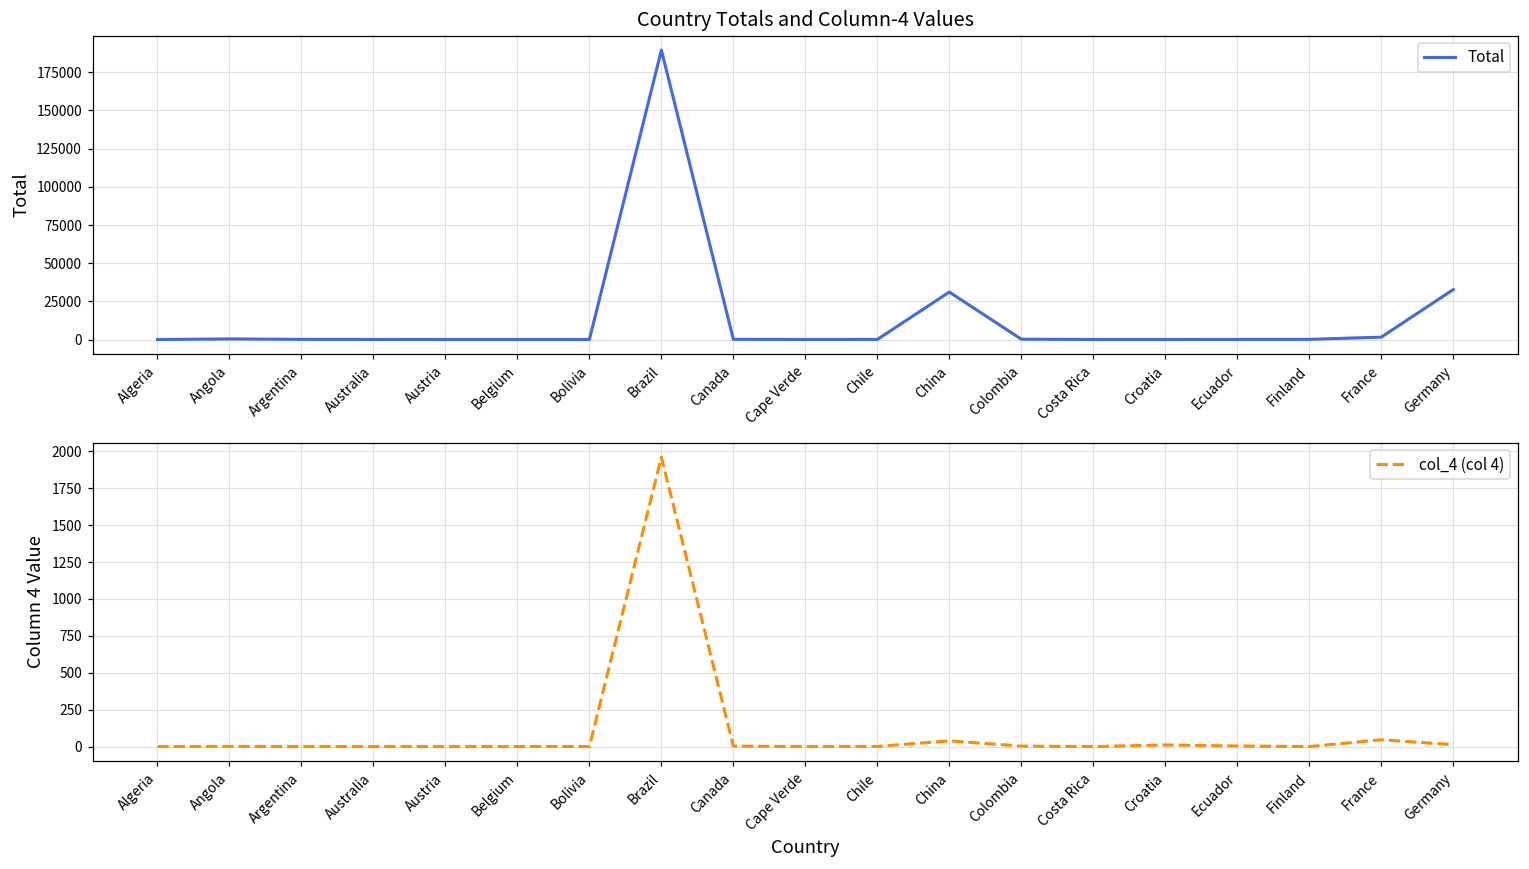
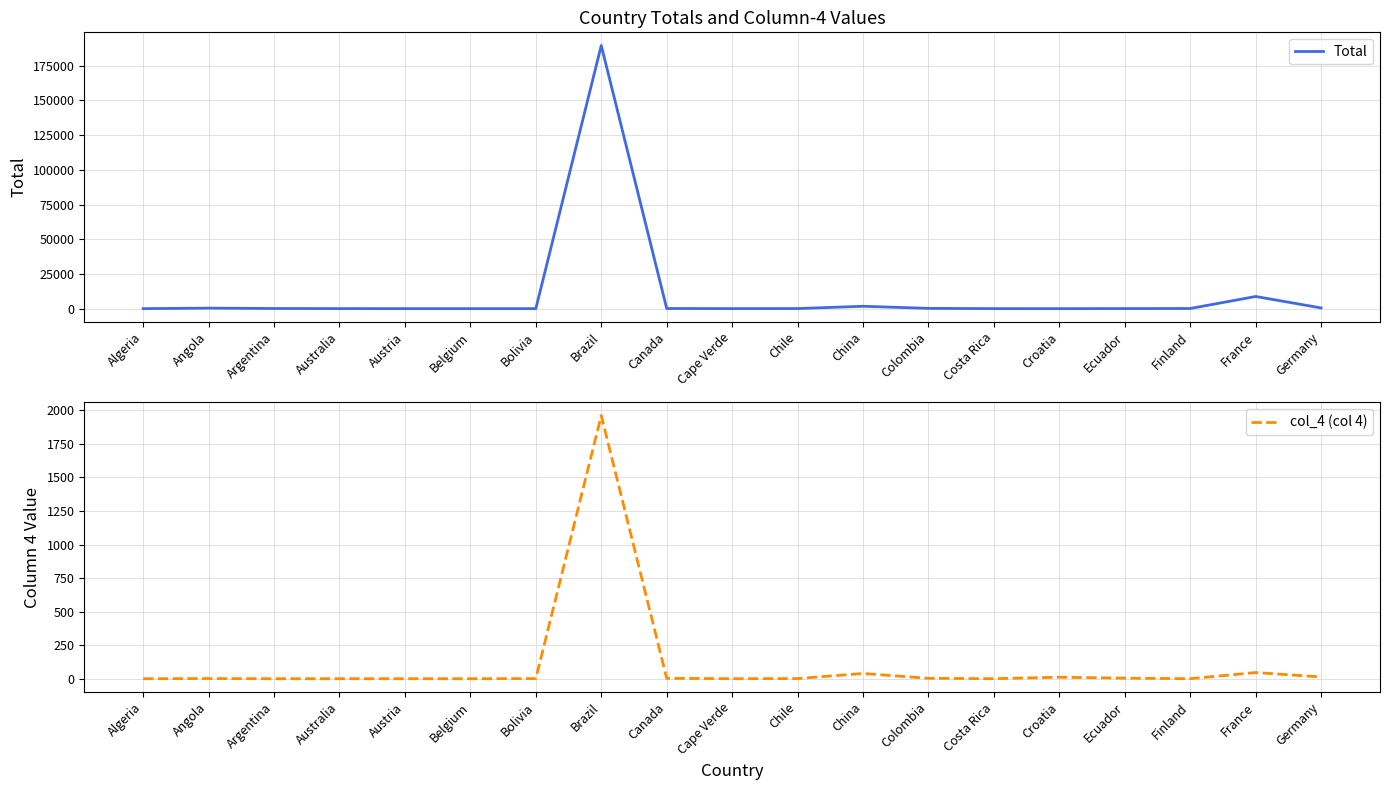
Country Totals and Column-4 Values, China: 31000 -> 2000
Country Totals and Column-4 Values, France: 2000 -> 9000
Country Totals and Column-4 Values, Germany: 33000 -> 1000
